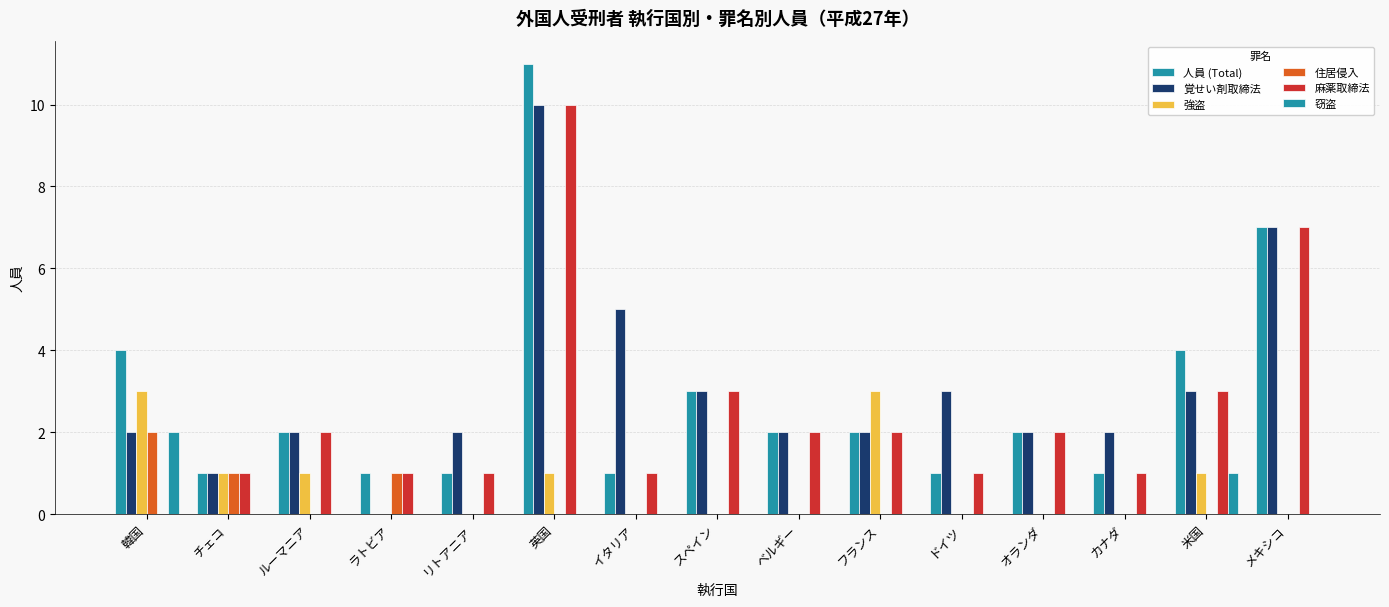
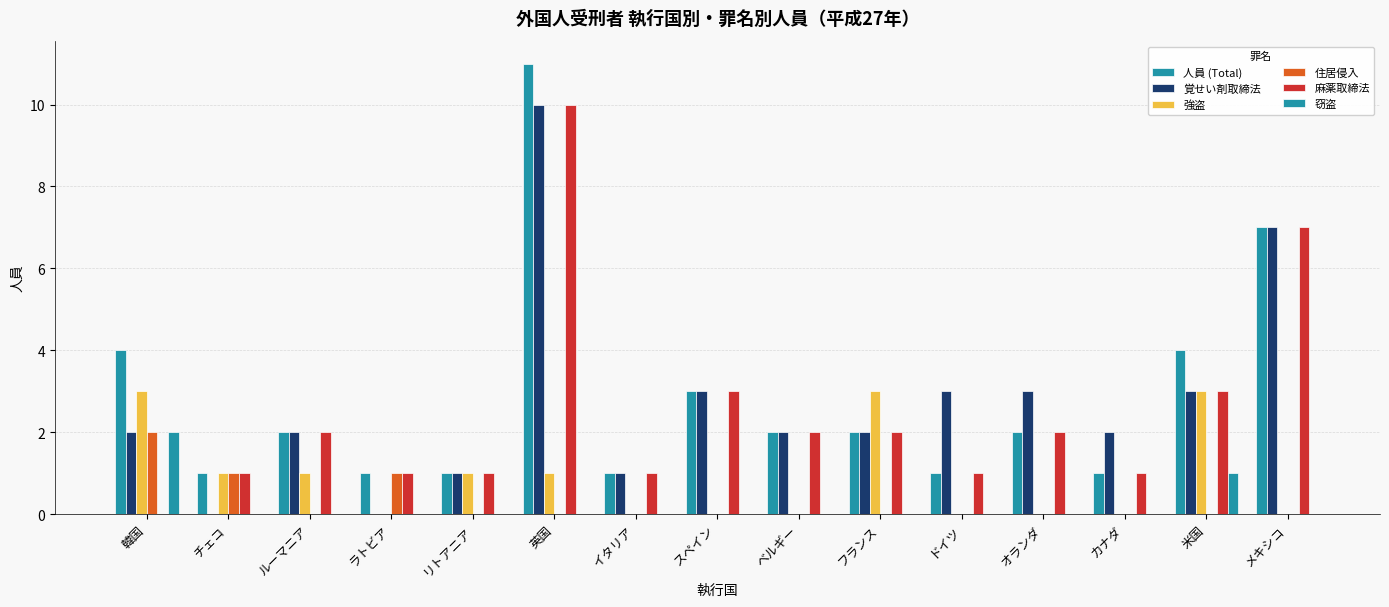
覚せい剤取締法, チェコ: 1 -> 0
覚せい剤取締法, リトアニア: 2 -> 1
強盗, リトアニア: 0 -> 1
覚せい剤取締法, イタリア: 5 -> 1
覚せい剤取締法, オランダ: 2 -> 3
強盗, 米国: 1 -> 3
